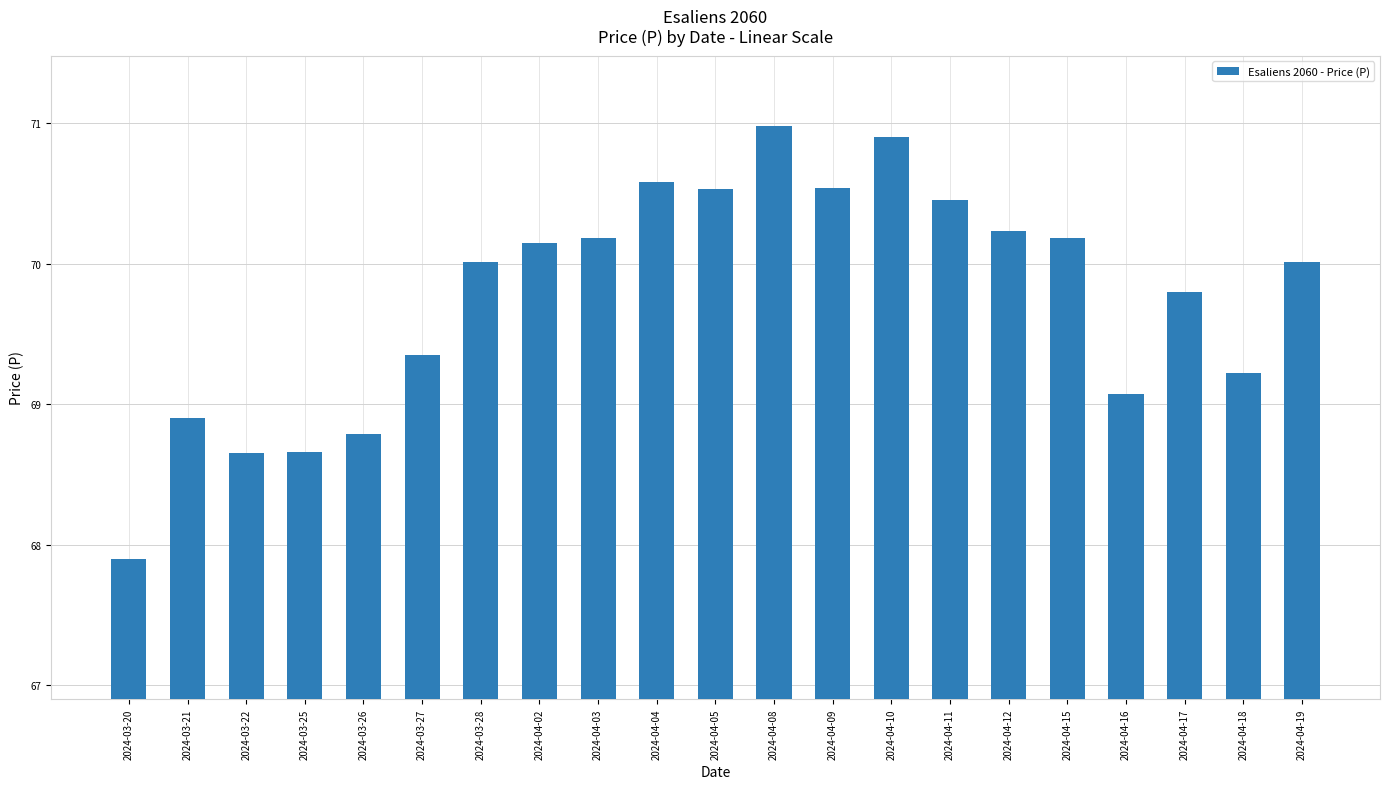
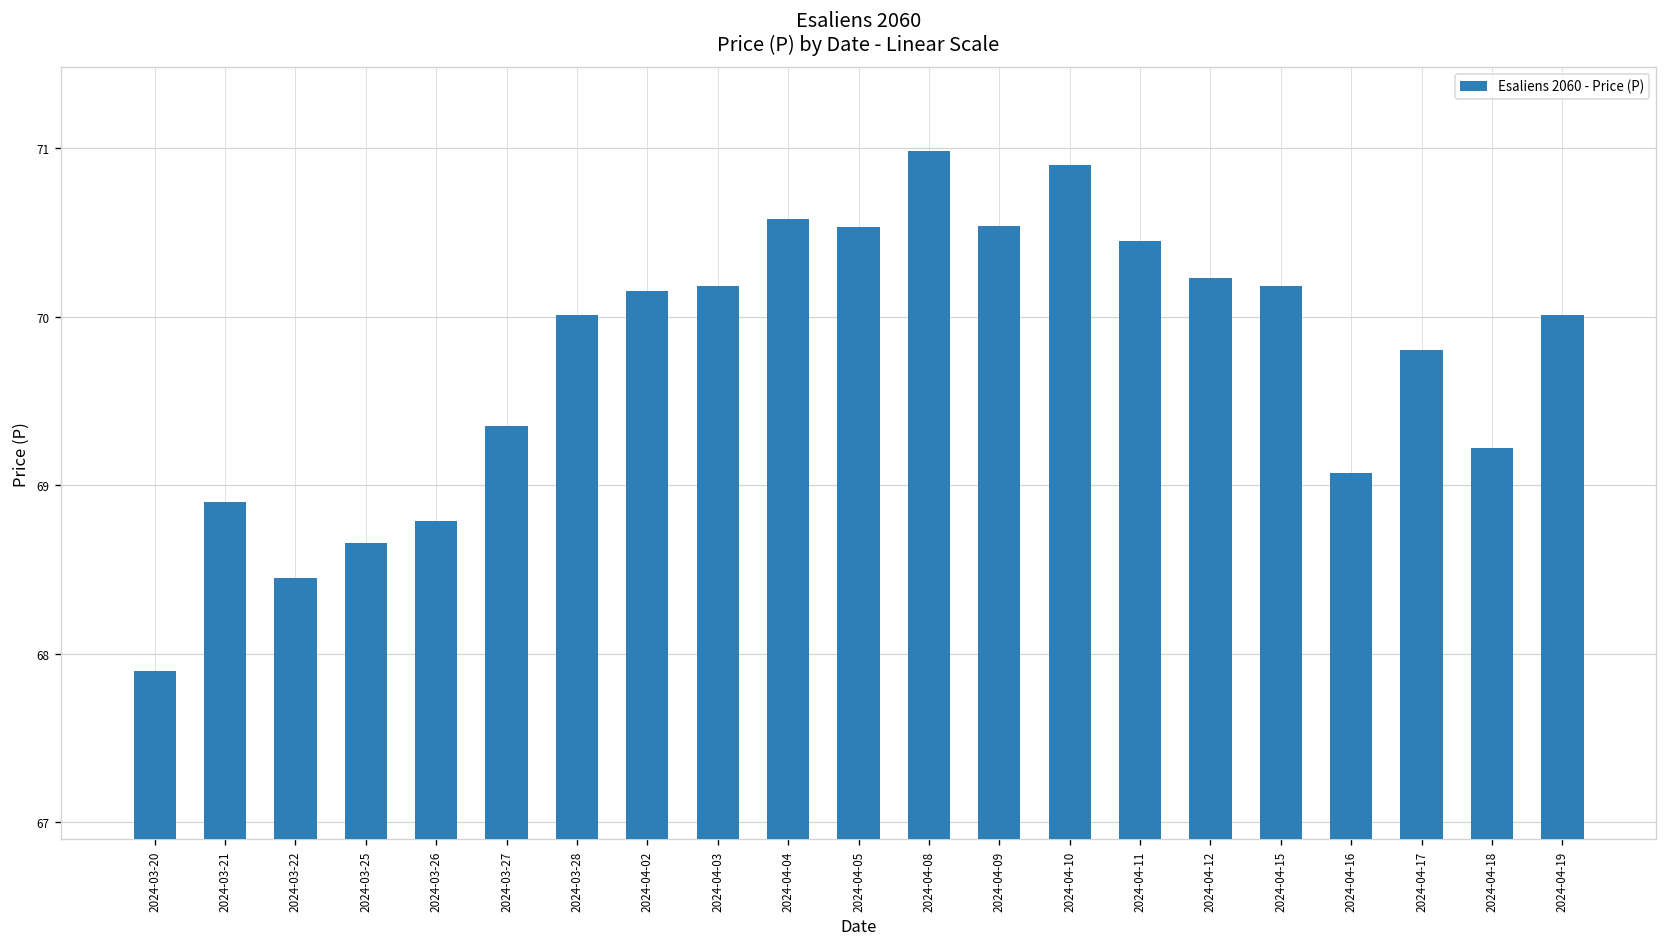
2024-03-22: 68.65 -> 68.45
